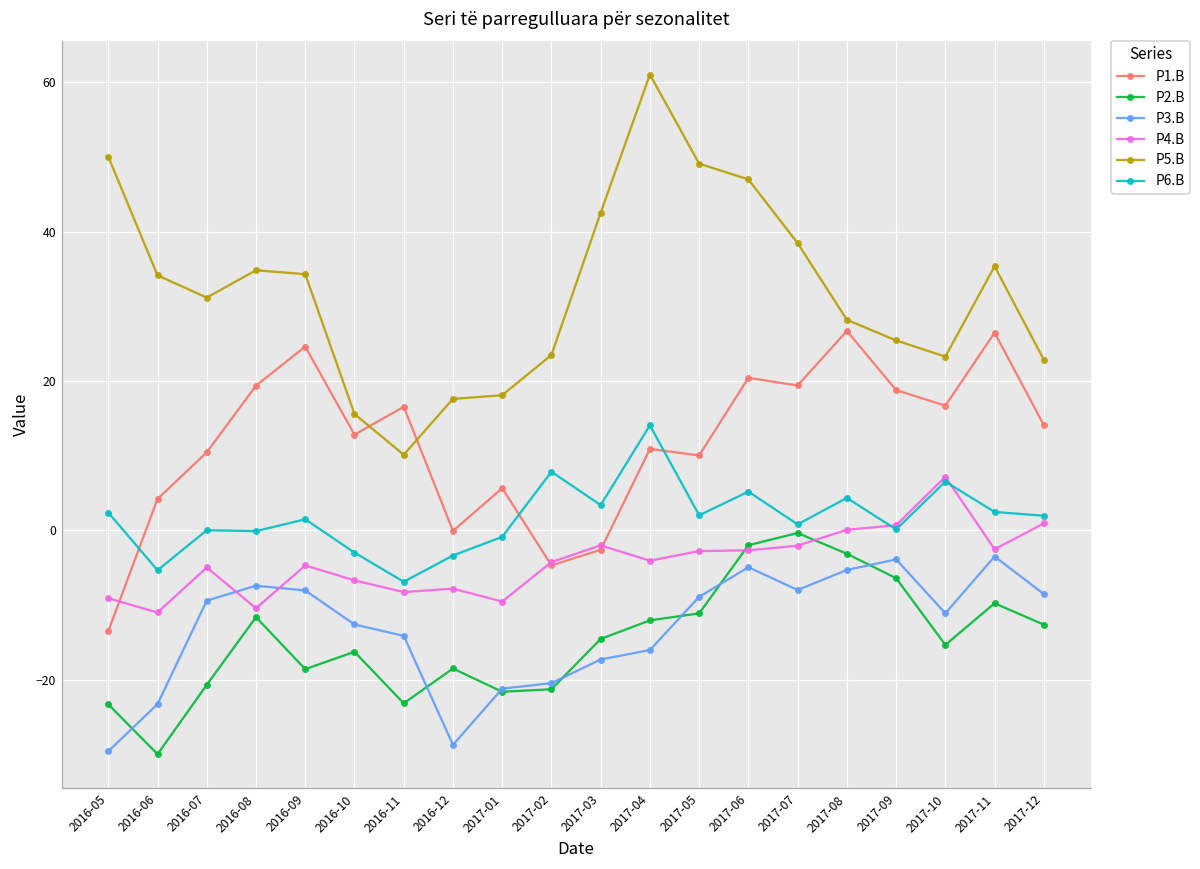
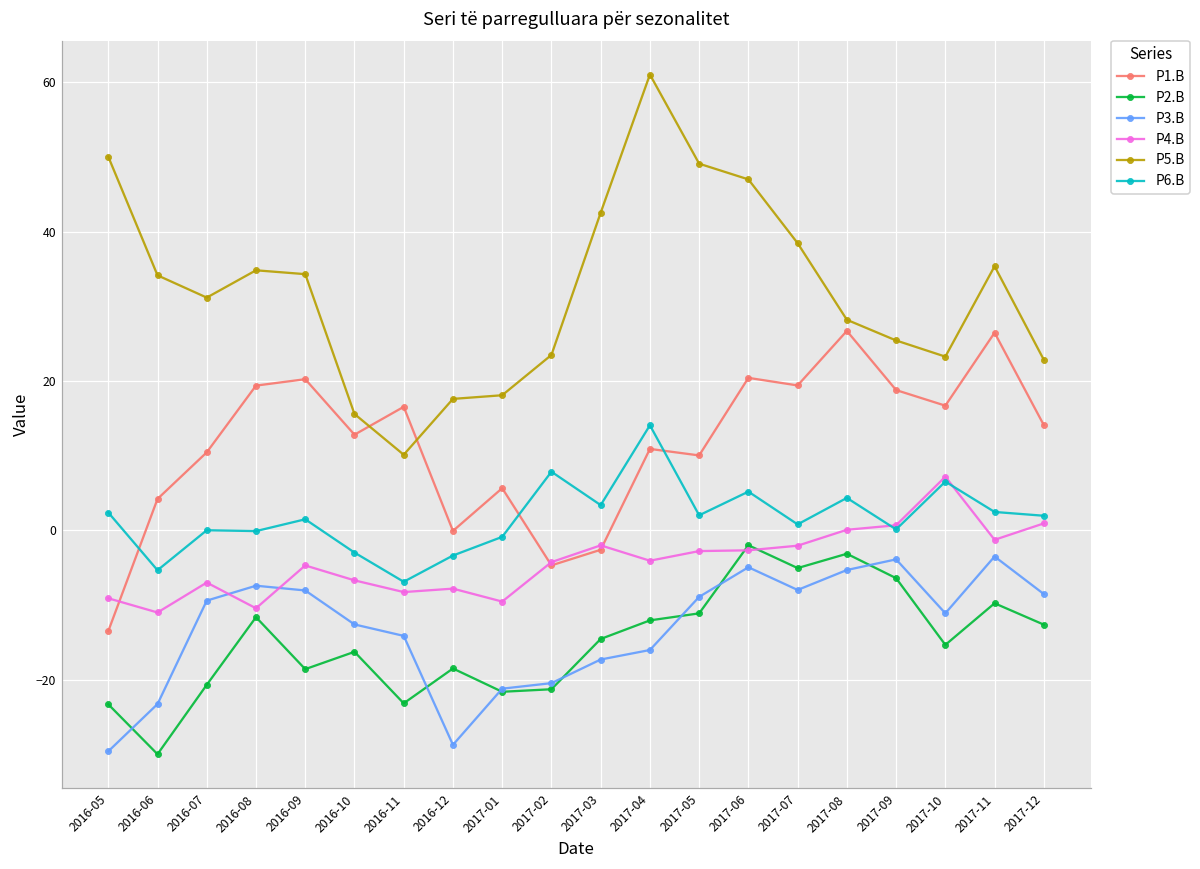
P4.B, 2016-07: -5 -> -7
P1.B, 2016-09: 25 -> 20
P2.B, 2017-07: 0 -> -5
P4.B, 2017-11: -3 -> -1
